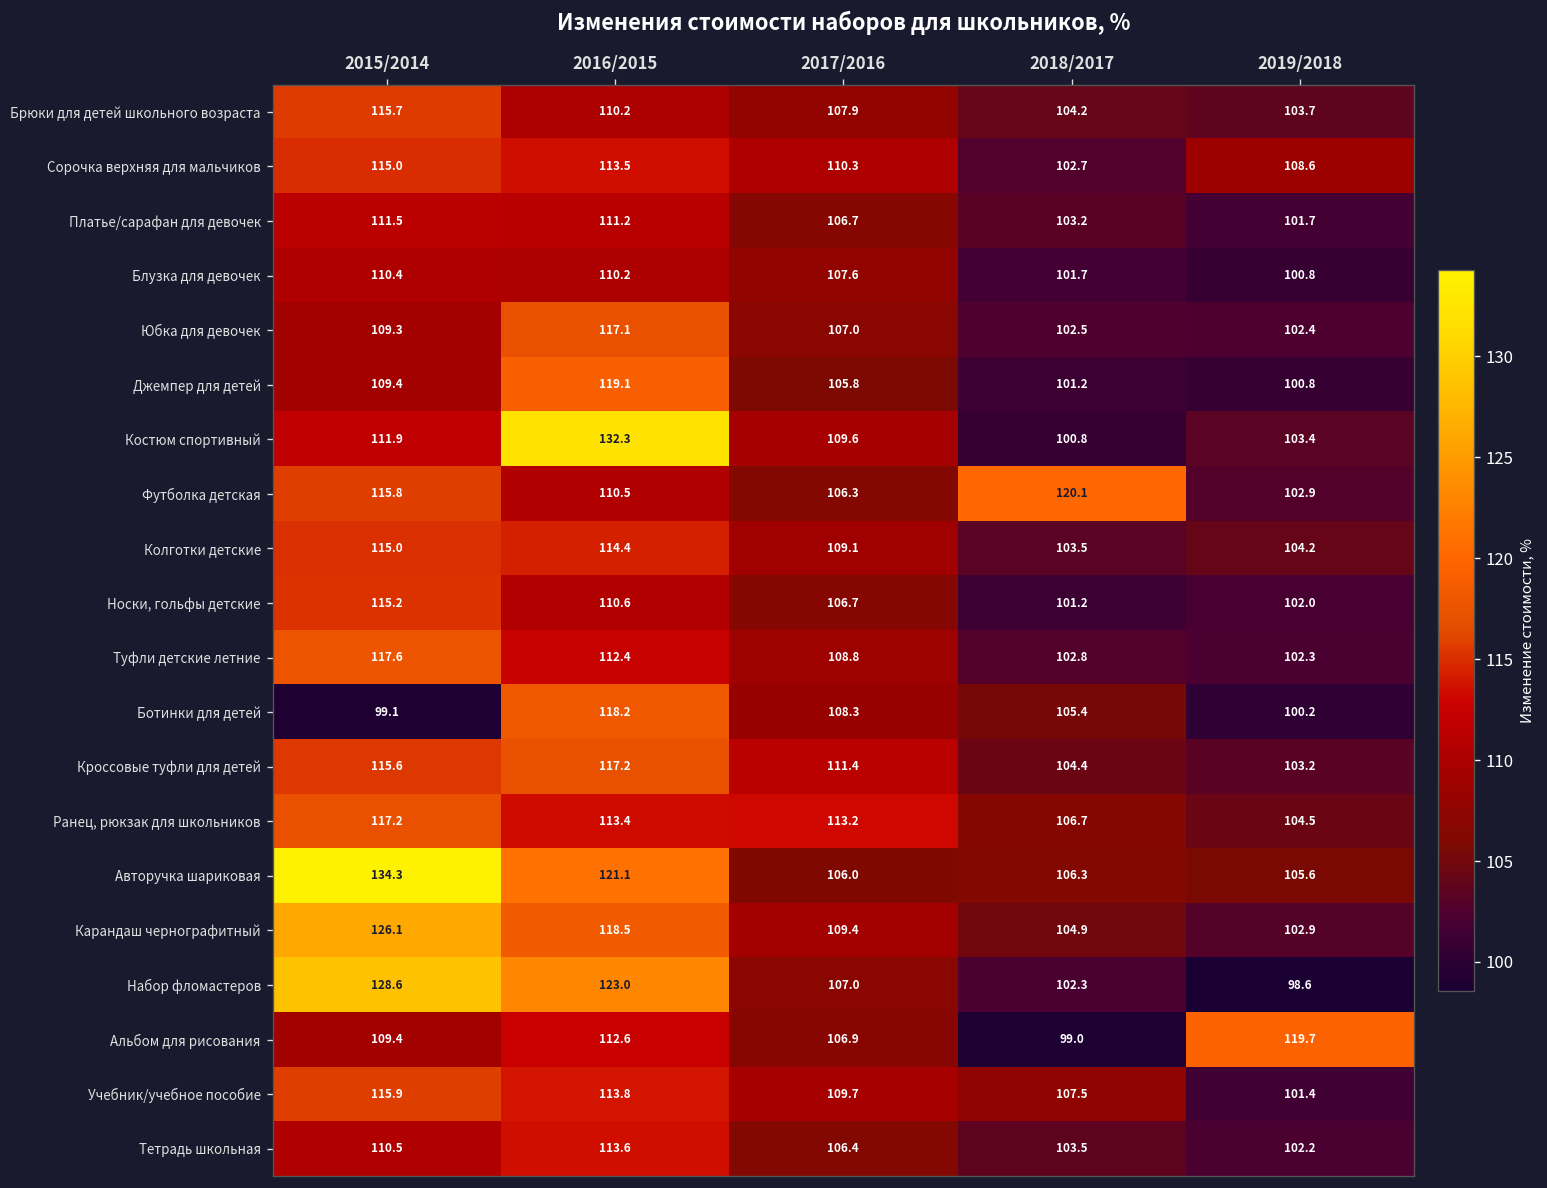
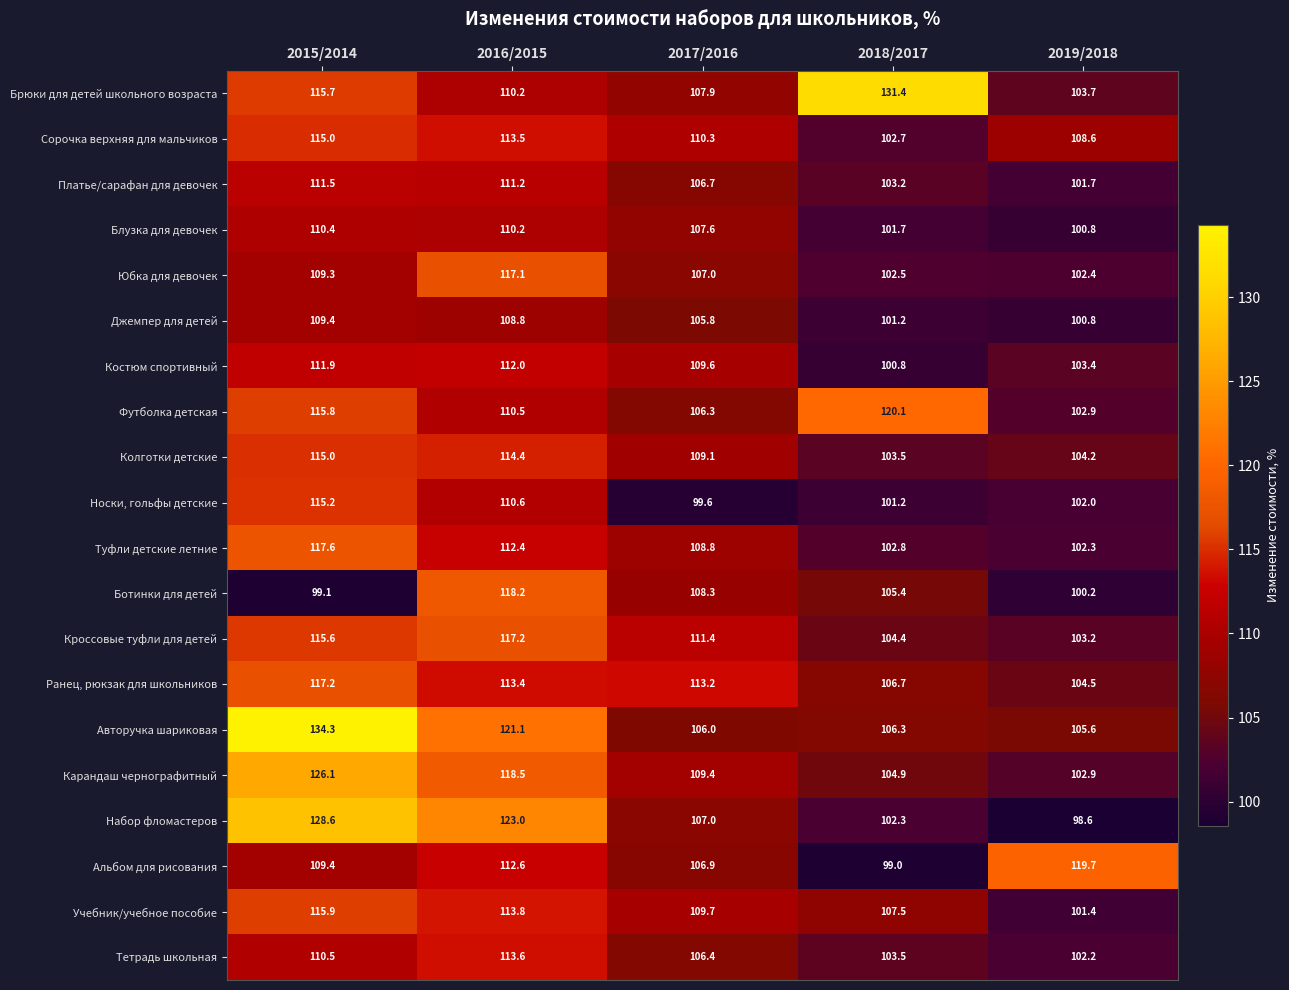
Брюки для детей школьного возраста, 2018/2017: 104.2 -> 131.4
Джемпер для детей, 2016/2015: 119.1 -> 108.8
Костюм спортивный, 2016/2015: 132.3 -> 112.0
Носки, гольфы детские, 2017/2016: 106.7 -> 99.6
